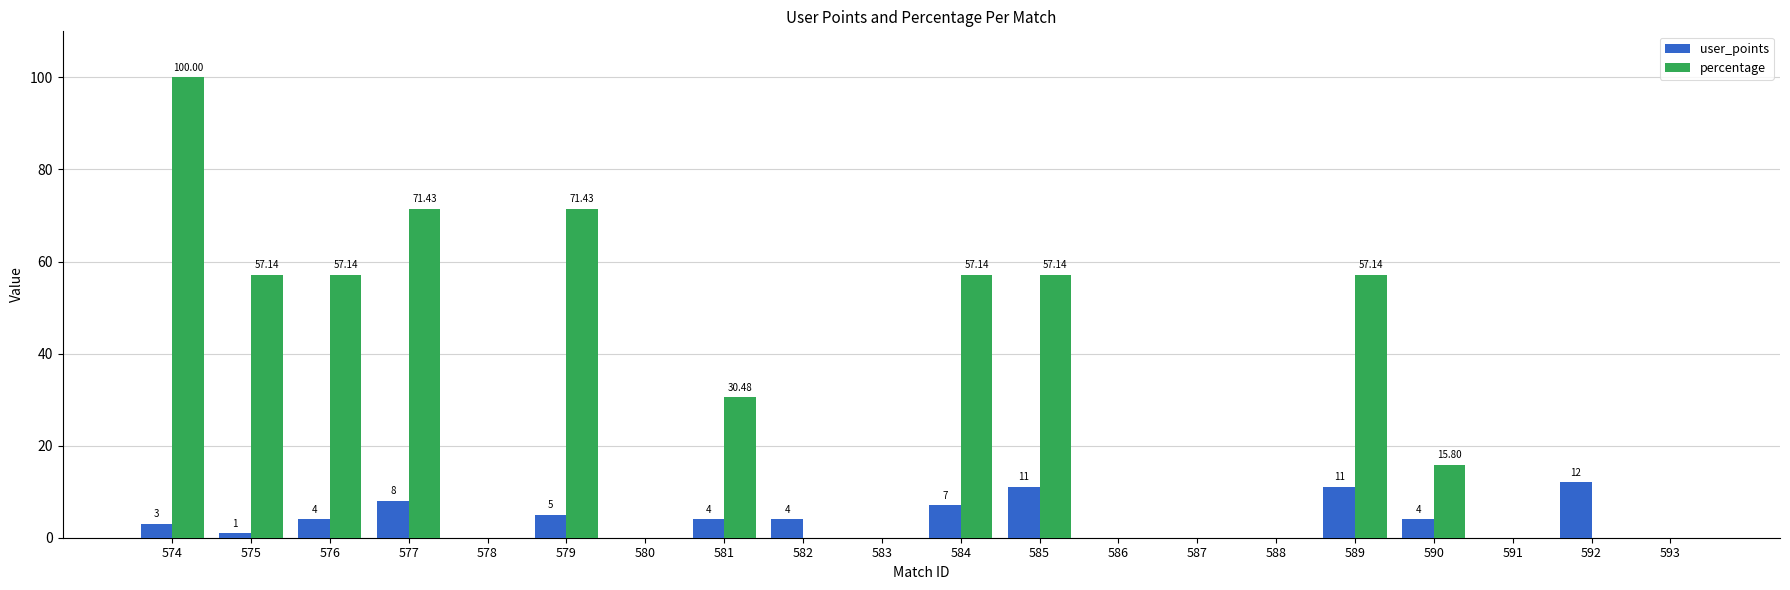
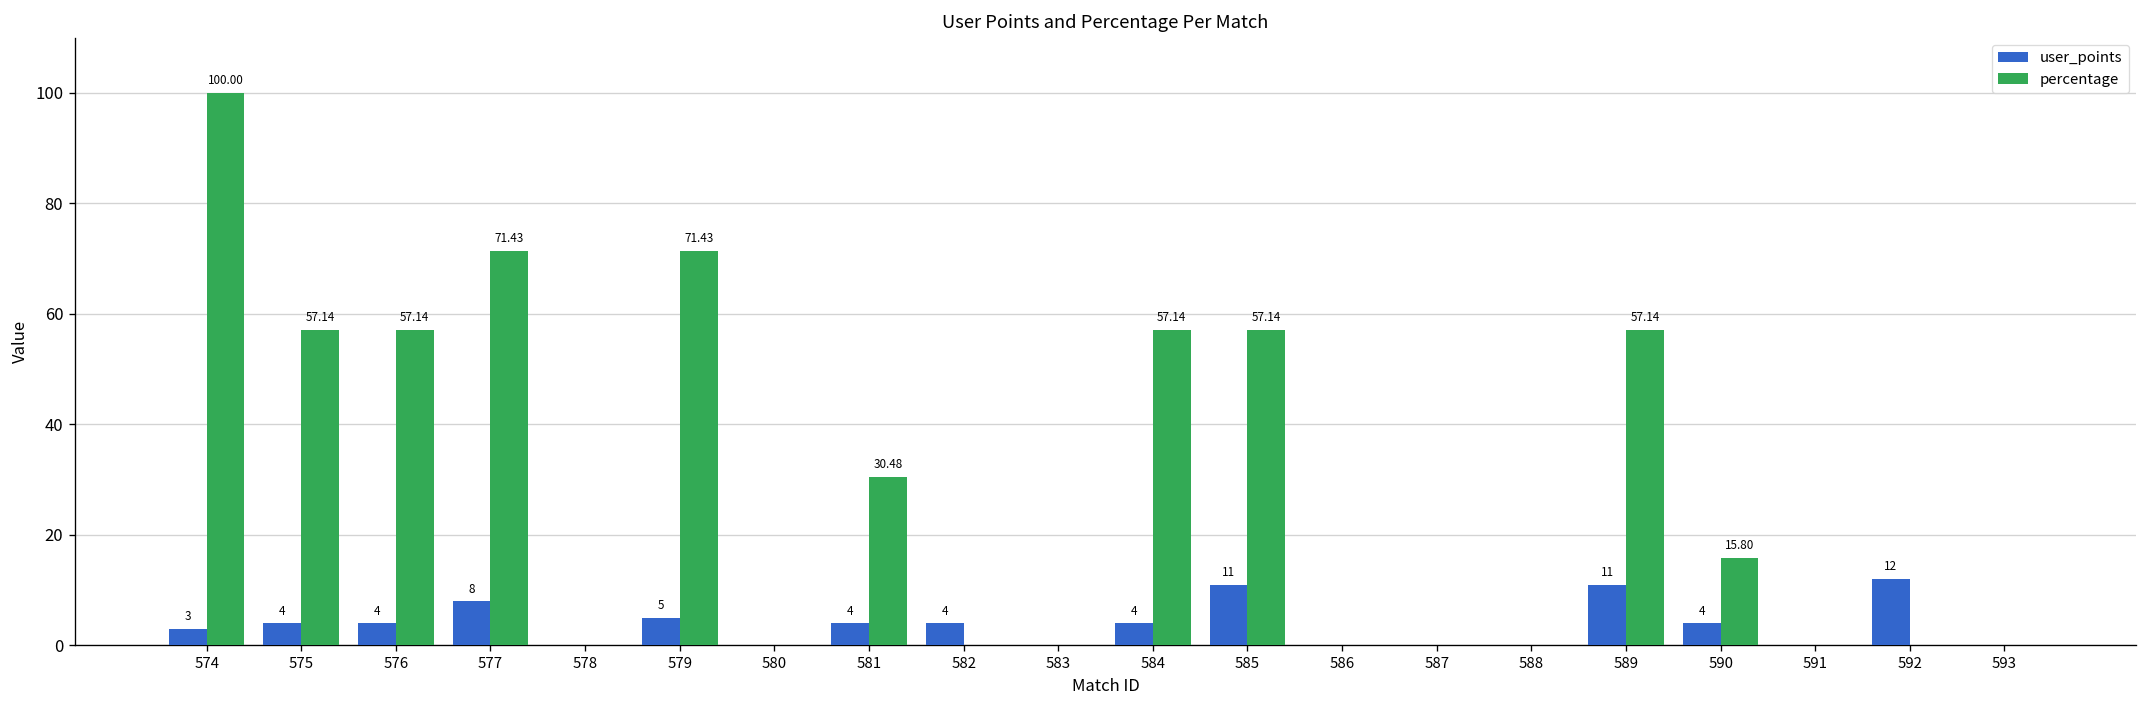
user_points, 575: 1 -> 4
user_points, 584: 7 -> 4
